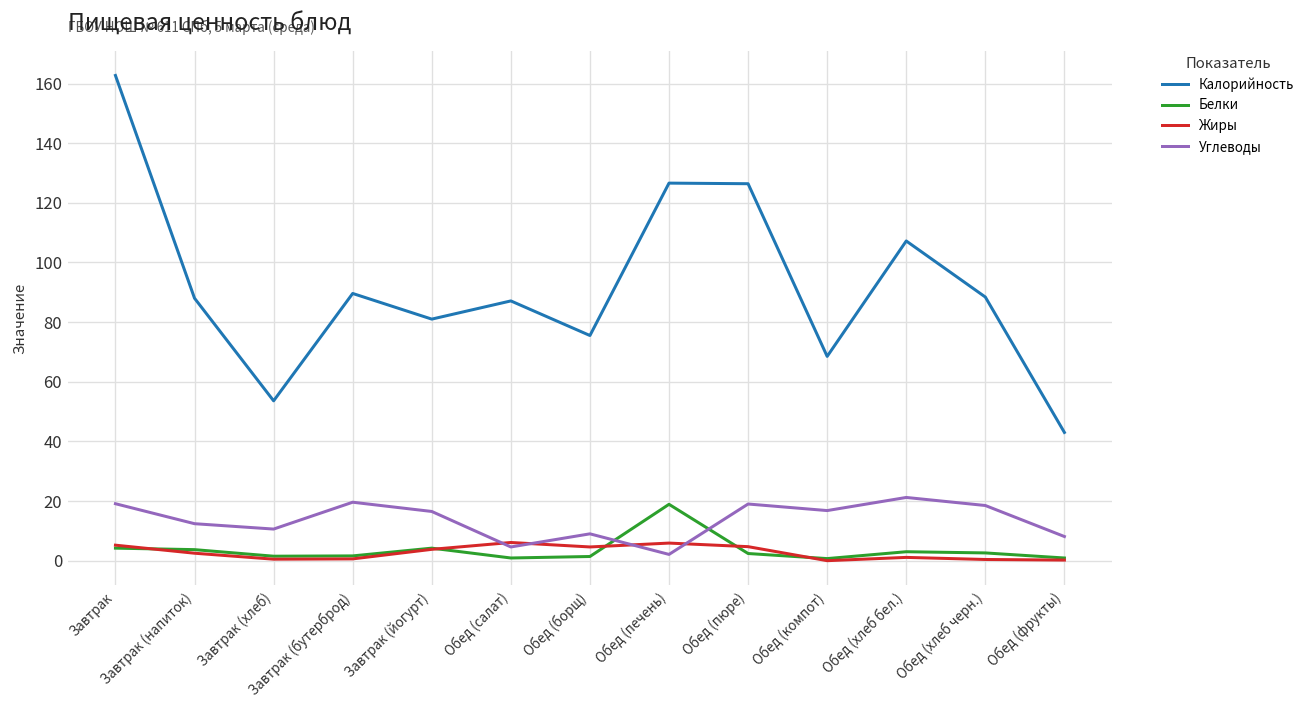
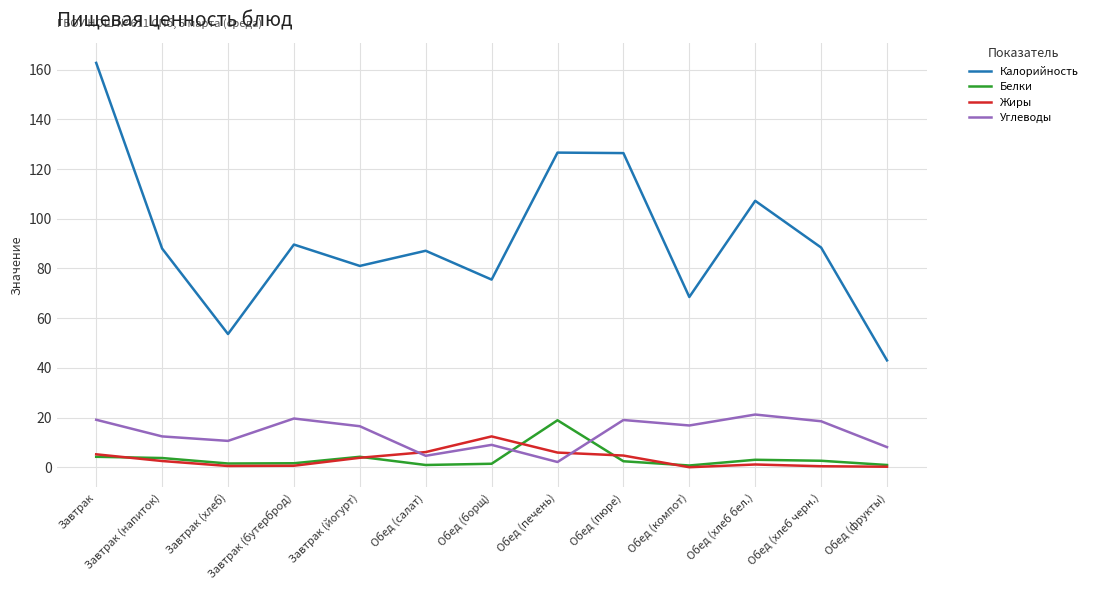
Жиры, Обед (борщ): 5 -> 12
